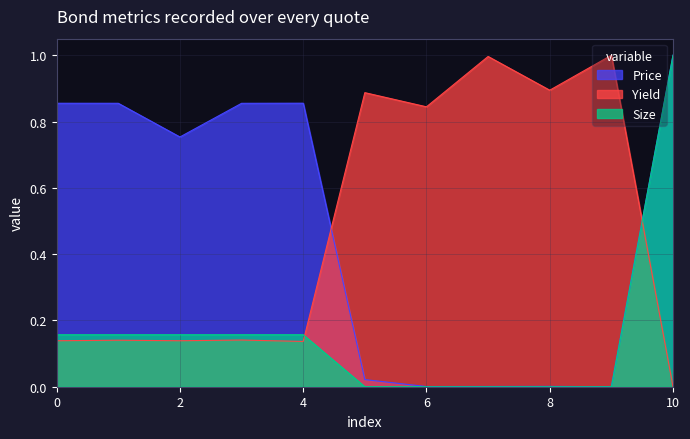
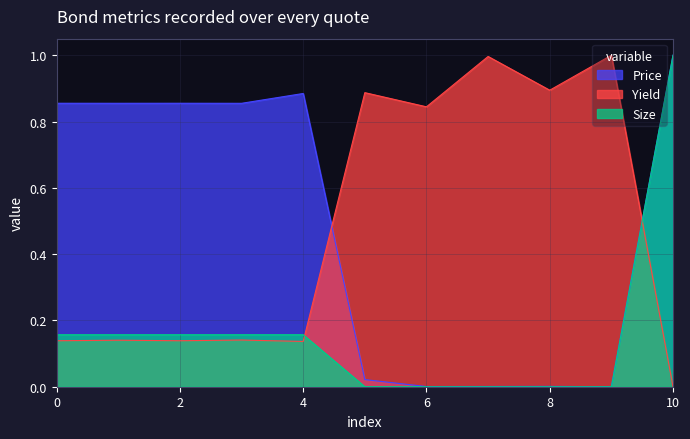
Price, 2: 0.75 -> 0.86
Price, 4: 0.86 -> 0.88
